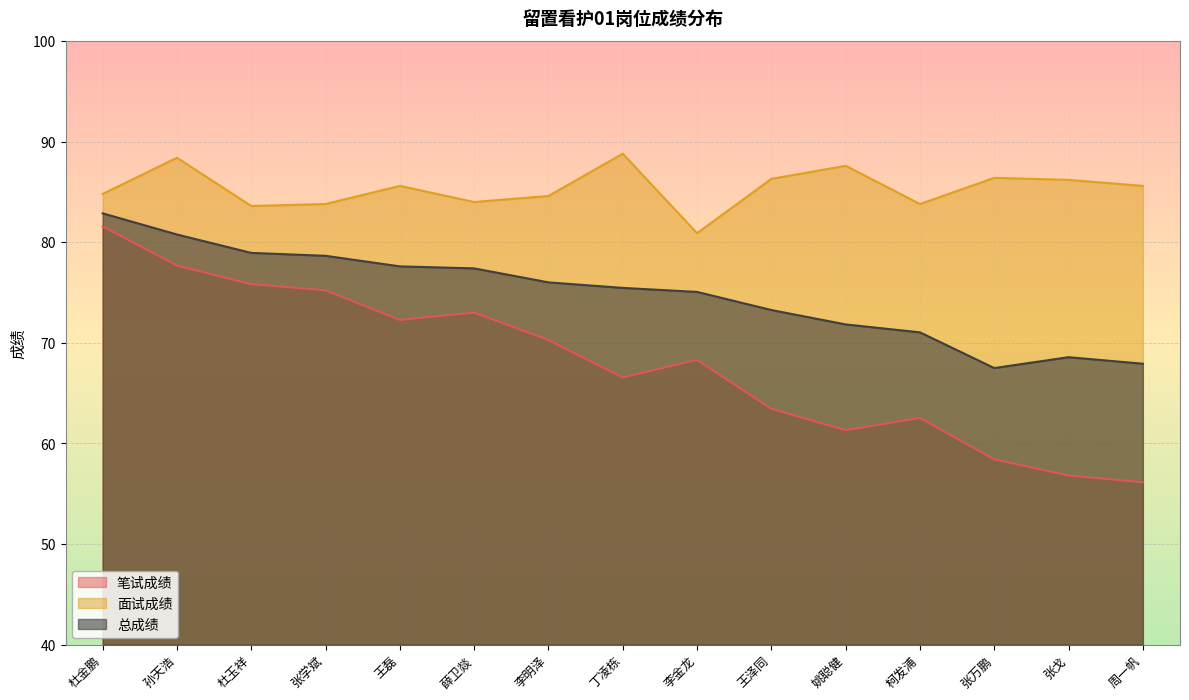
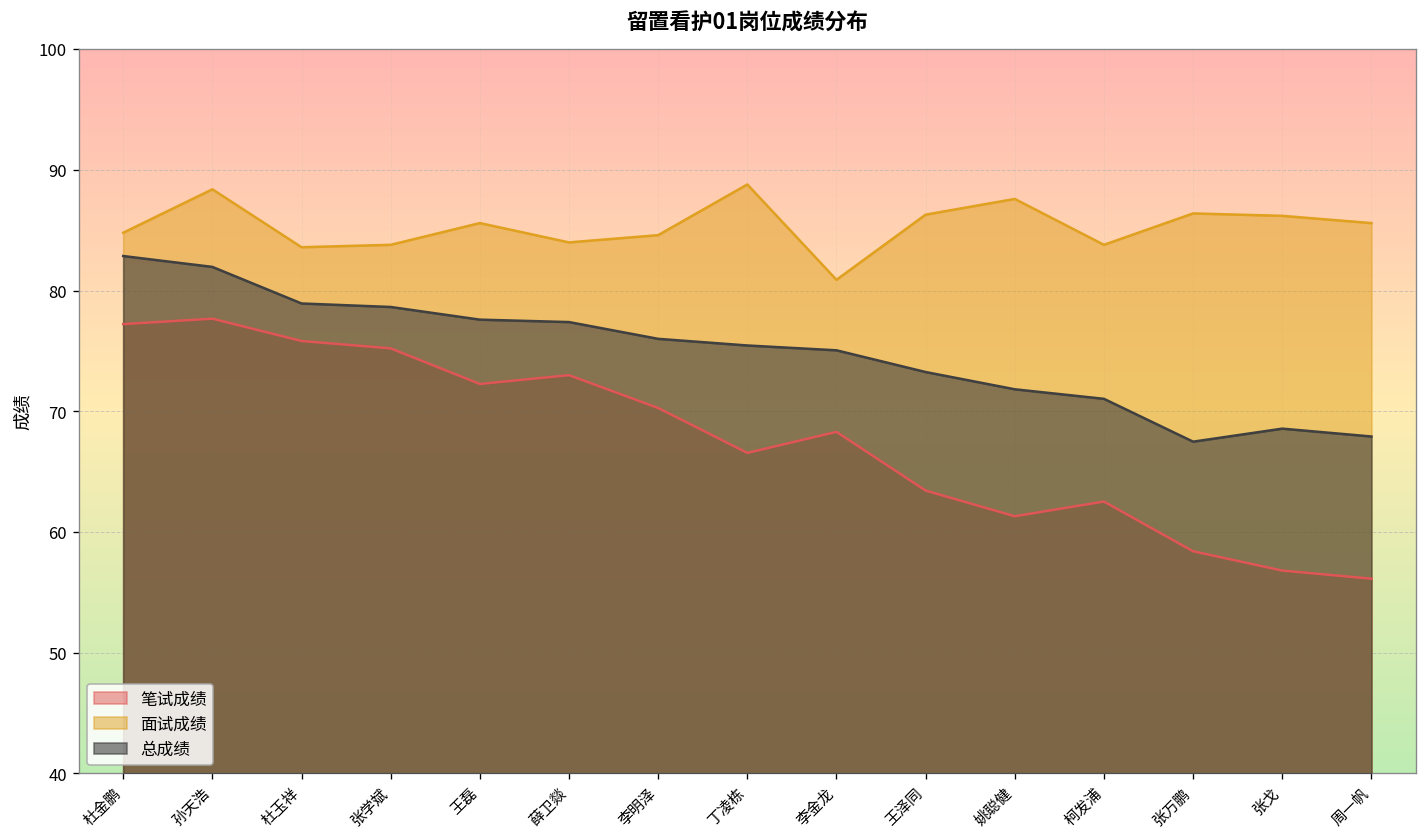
笔试成绩, 杜金鹏: 81.6 -> 77.2
总成绩, 孙天浩: 80.8 -> 82.0
